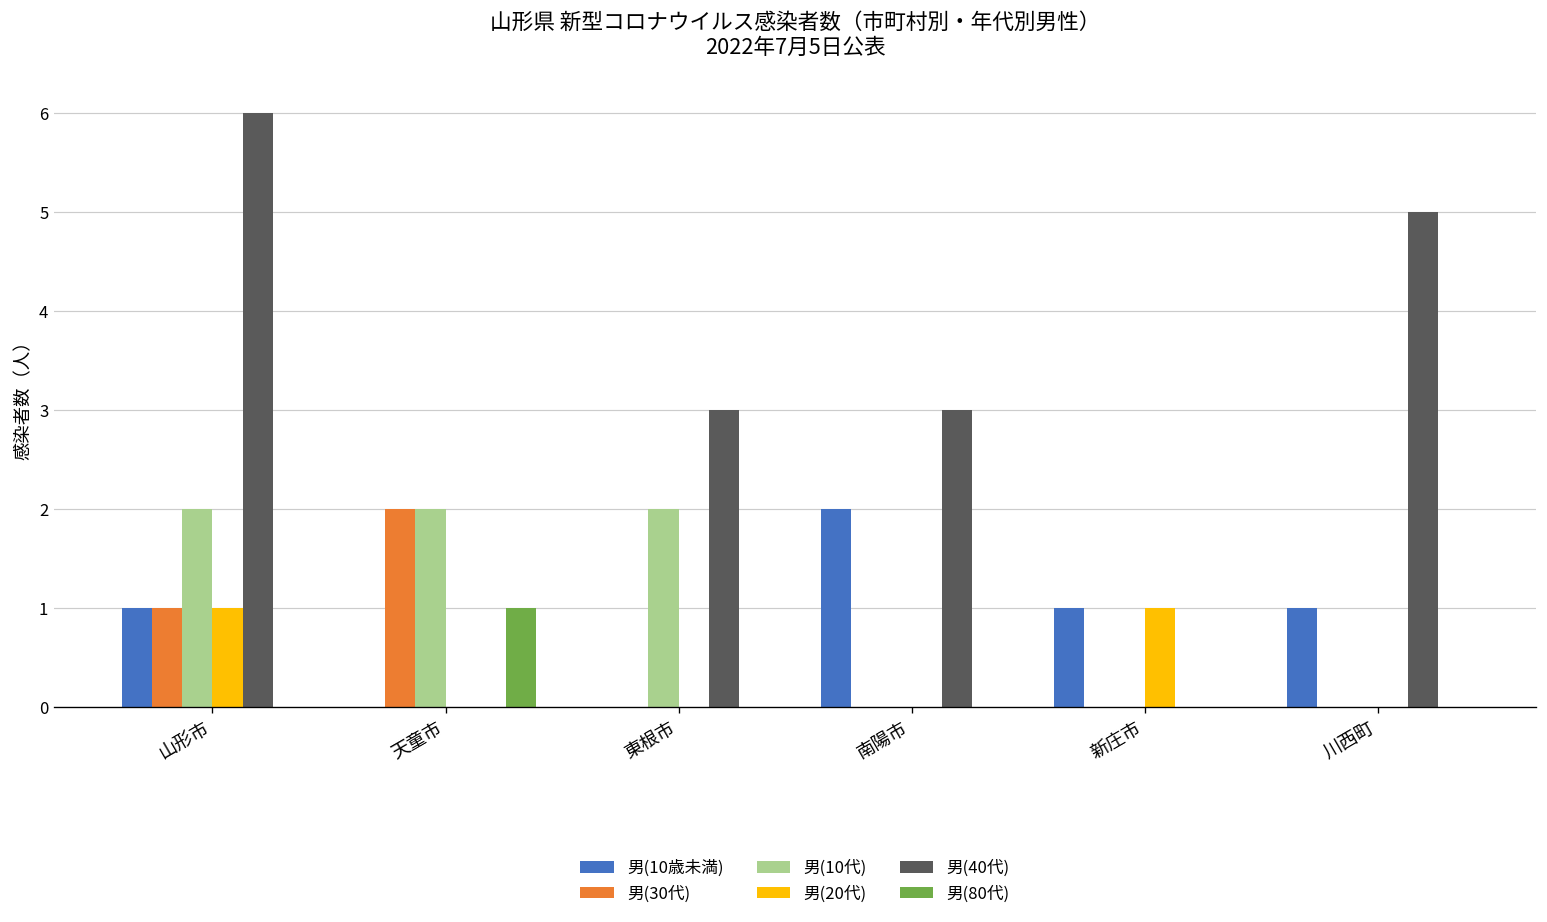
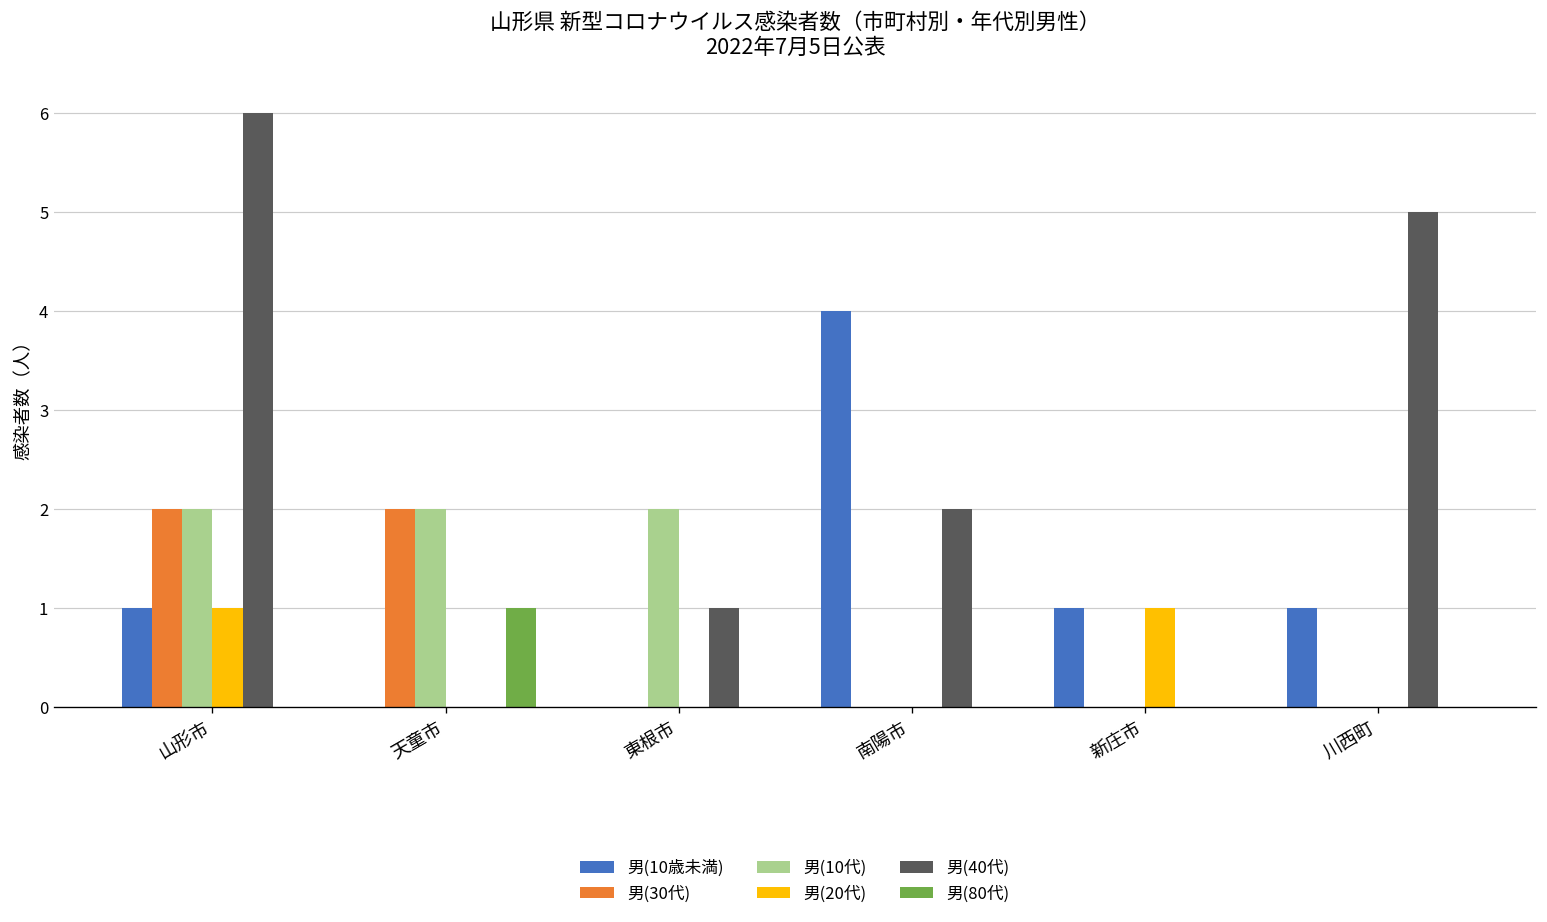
男(30代), 山形市: 1 -> 2
男(40代), 東根市: 3 -> 1
男(10歳未満), 南陽市: 2 -> 4
男(40代), 南陽市: 3 -> 2
